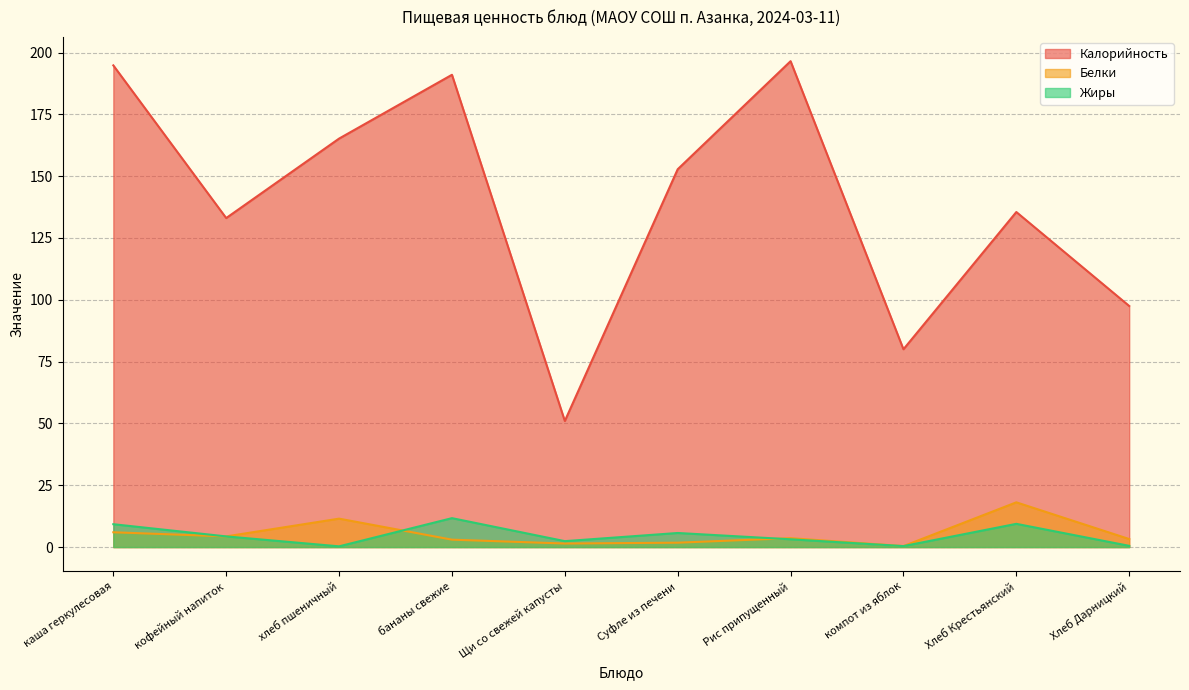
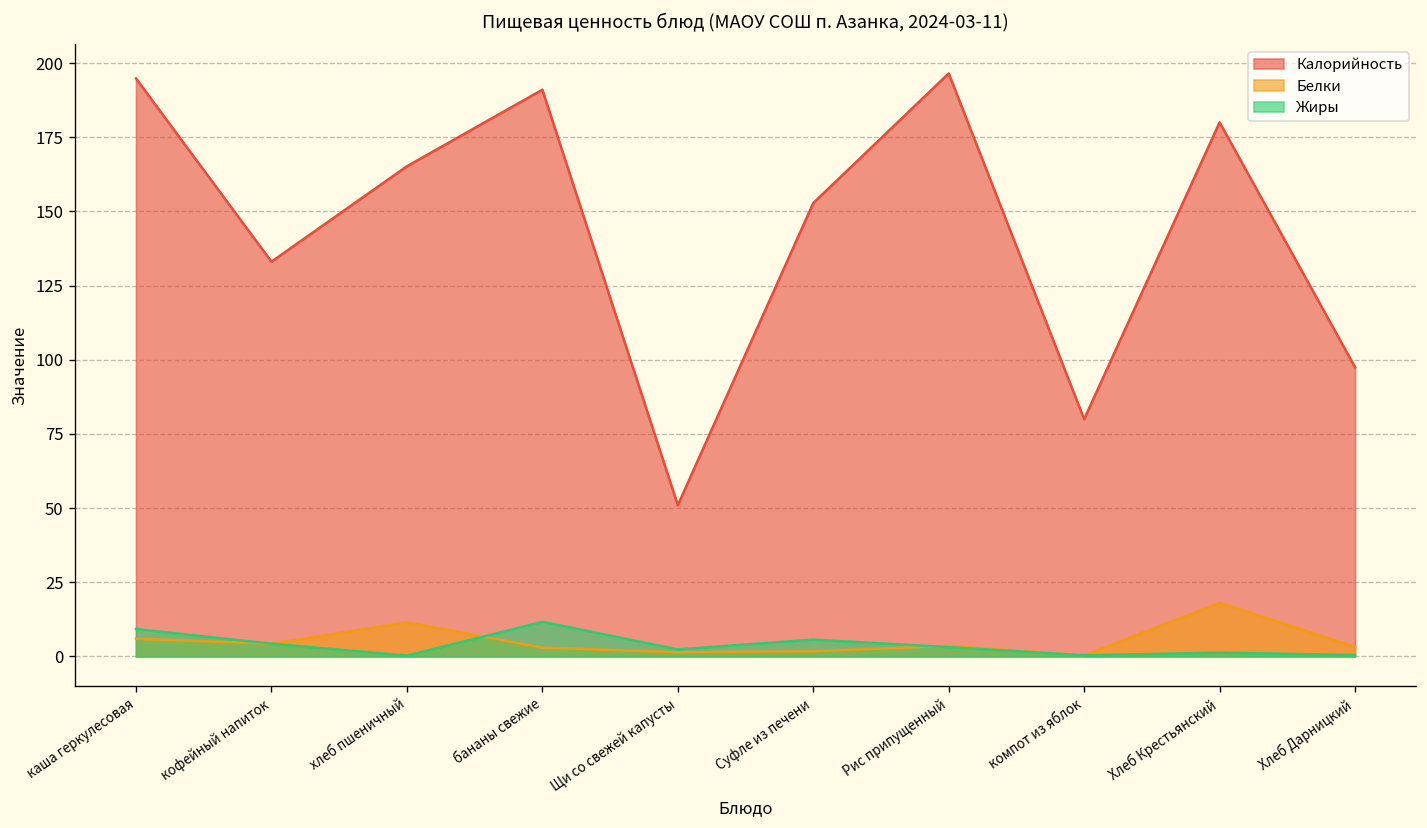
Калорийность, Хлеб Крестьянский: 136 -> 180
Жиры, Хлеб Крестьянский: 9 -> 1
